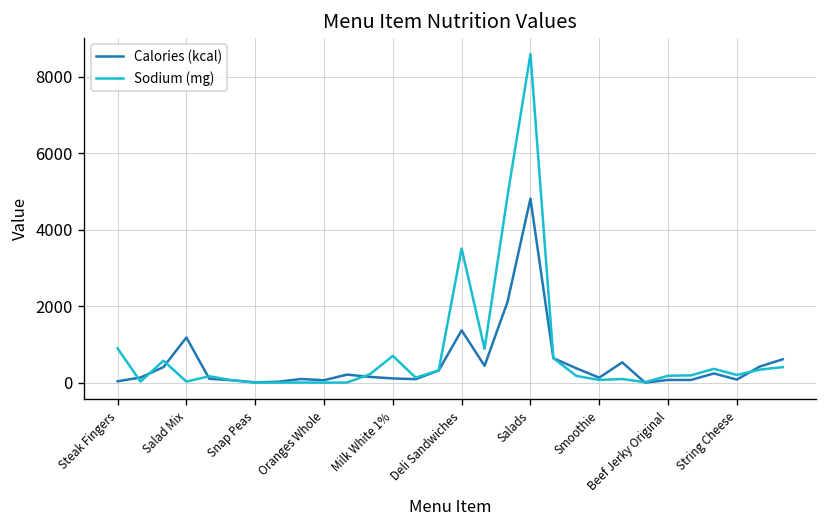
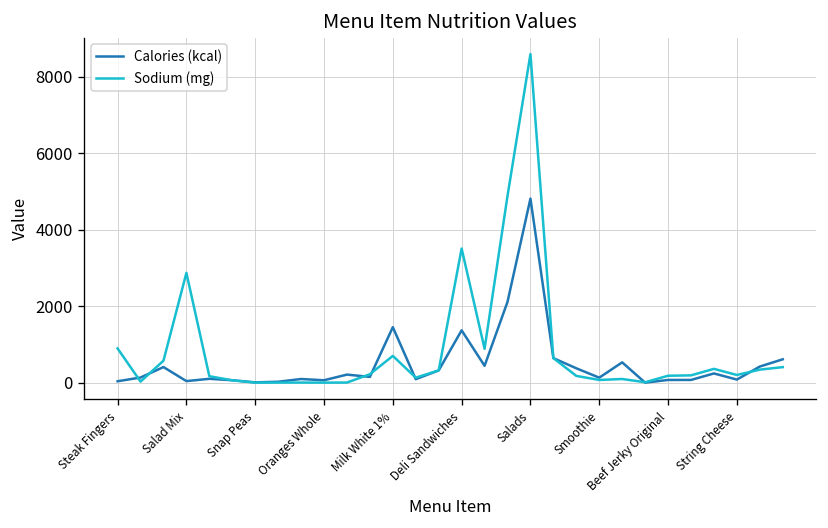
Calories (kcal), Salad Mix: 1200 -> 0
Sodium (mg), Salad Mix: 0 -> 2900
Calories (kcal), Milk White 1%: 100 -> 1500
